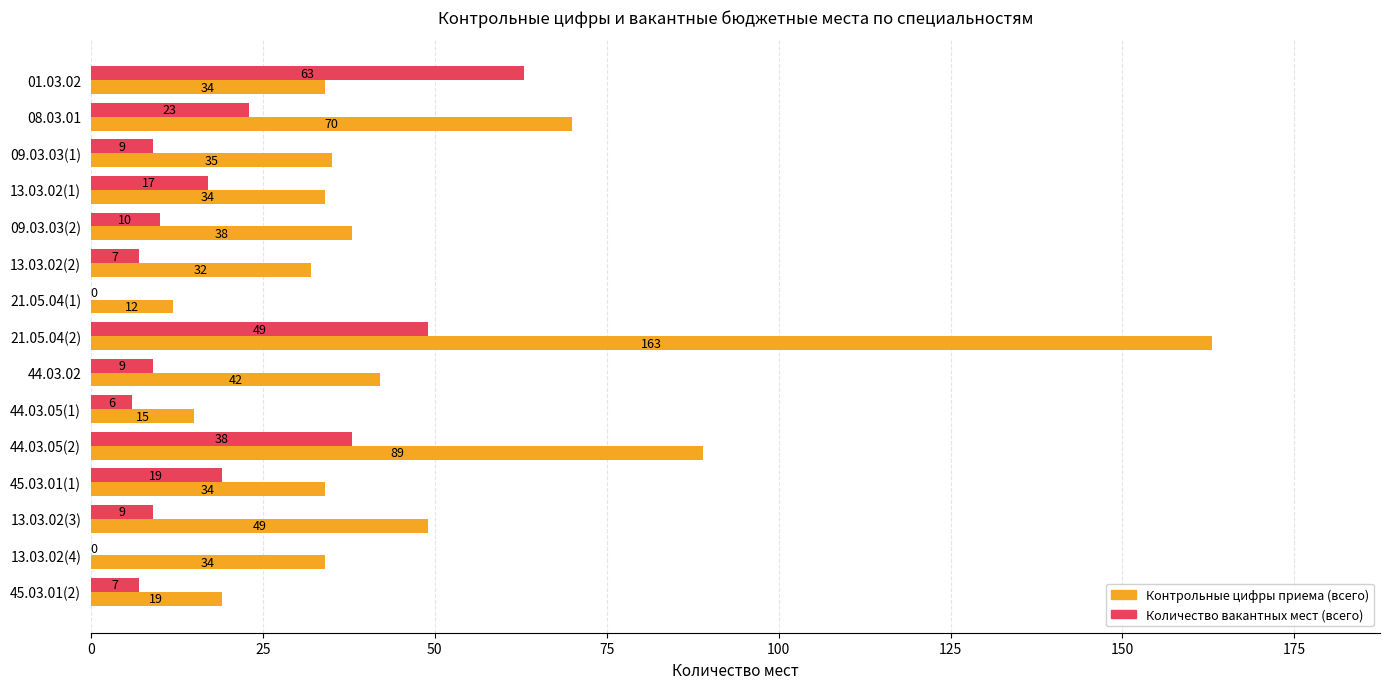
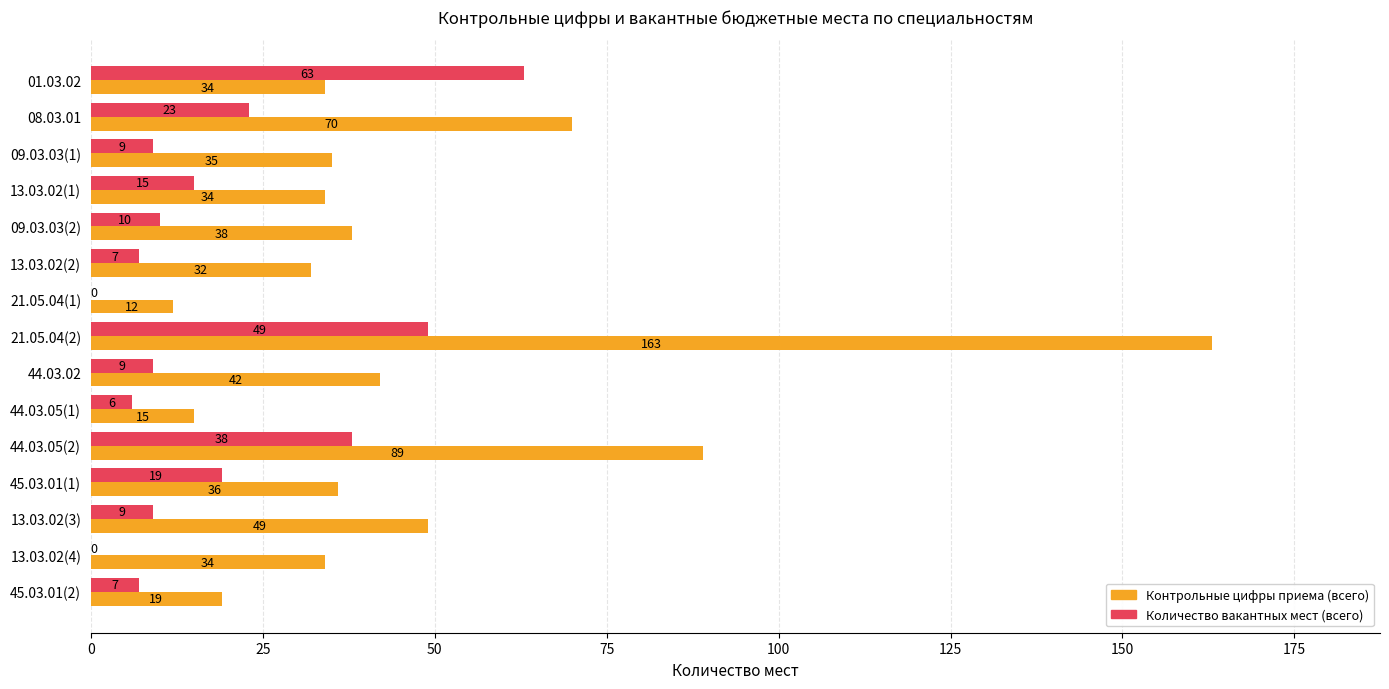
Количество вакантных мест (всего), 13.03.02(1): 17 -> 15
Контрольные цифры приема (всего), 45.03.01(1): 34 -> 36
